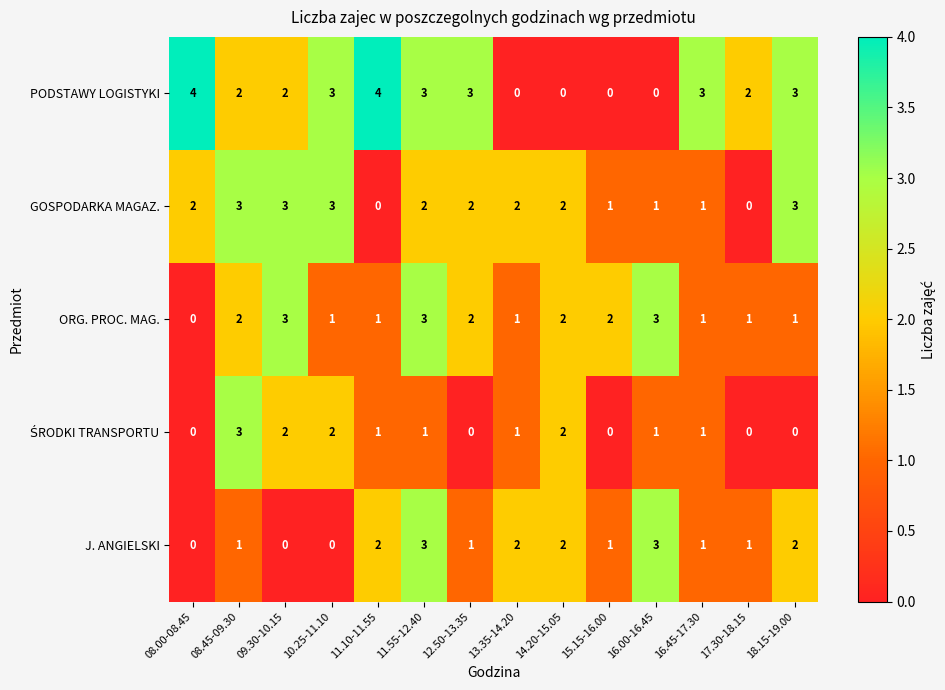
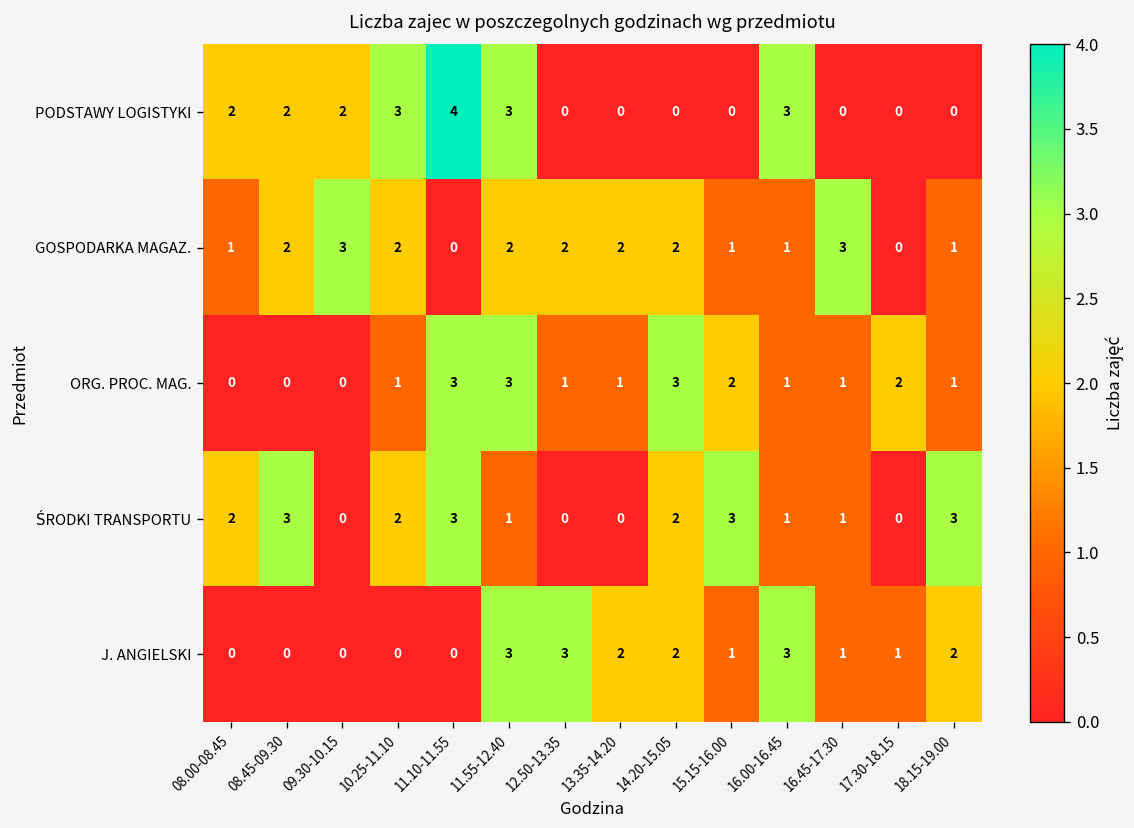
PODSTAWY LOGISTYKI, 08.00-08.45: 4 -> 2
PODSTAWY LOGISTYKI, 12.50-13.35: 3 -> 0
PODSTAWY LOGISTYKI, 16.00-16.45: 0 -> 3
PODSTAWY LOGISTYKI, 16.45-17.30: 3 -> 0
PODSTAWY LOGISTYKI, 17.30-18.15: 2 -> 0
PODSTAWY LOGISTYKI, 18.15-19.00: 3 -> 0
GOSPODARKA MAGAZ., 08.00-08.45: 2 -> 1
GOSPODARKA MAGAZ., 08.45-09.30: 3 -> 2
GOSPODARKA MAGAZ., 10.25-11.10: 3 -> 2
GOSPODARKA MAGAZ., 16.45-17.30: 1 -> 3
GOSPODARKA MAGAZ., 18.15-19.00: 3 -> 1
ORG. PROC. MAG., 08.45-09.30: 2 -> 0
ORG. PROC. MAG., 09.30-10.15: 3 -> 0
ORG. PROC. MAG., 11.10-11.55: 1 -> 3
ORG. PROC. MAG., 12.50-13.35: 2 -> 1
ORG. PROC. MAG., 14.20-15.05: 2 -> 3
ORG. PROC. MAG., 16.00-16.45: 3 -> 1
ORG. PROC. MAG., 17.30-18.15: 1 -> 2
ŚRODKI TRANSPORTU, 08.00-08.45: 0 -> 2
ŚRODKI TRANSPORTU, 09.30-10.15: 2 -> 0
ŚRODKI TRANSPORTU, 11.10-11.55: 1 -> 3
ŚRODKI TRANSPORTU, 13.35-14.20: 1 -> 0
ŚRODKI TRANSPORTU, 15.15-16.00: 0 -> 3
ŚRODKI TRANSPORTU, 18.15-19.00: 0 -> 3
J. ANGIELSKI, 08.45-09.30: 1 -> 0
J. ANGIELSKI, 11.10-11.55: 2 -> 0
J. ANGIELSKI, 12.50-13.35: 1 -> 3
